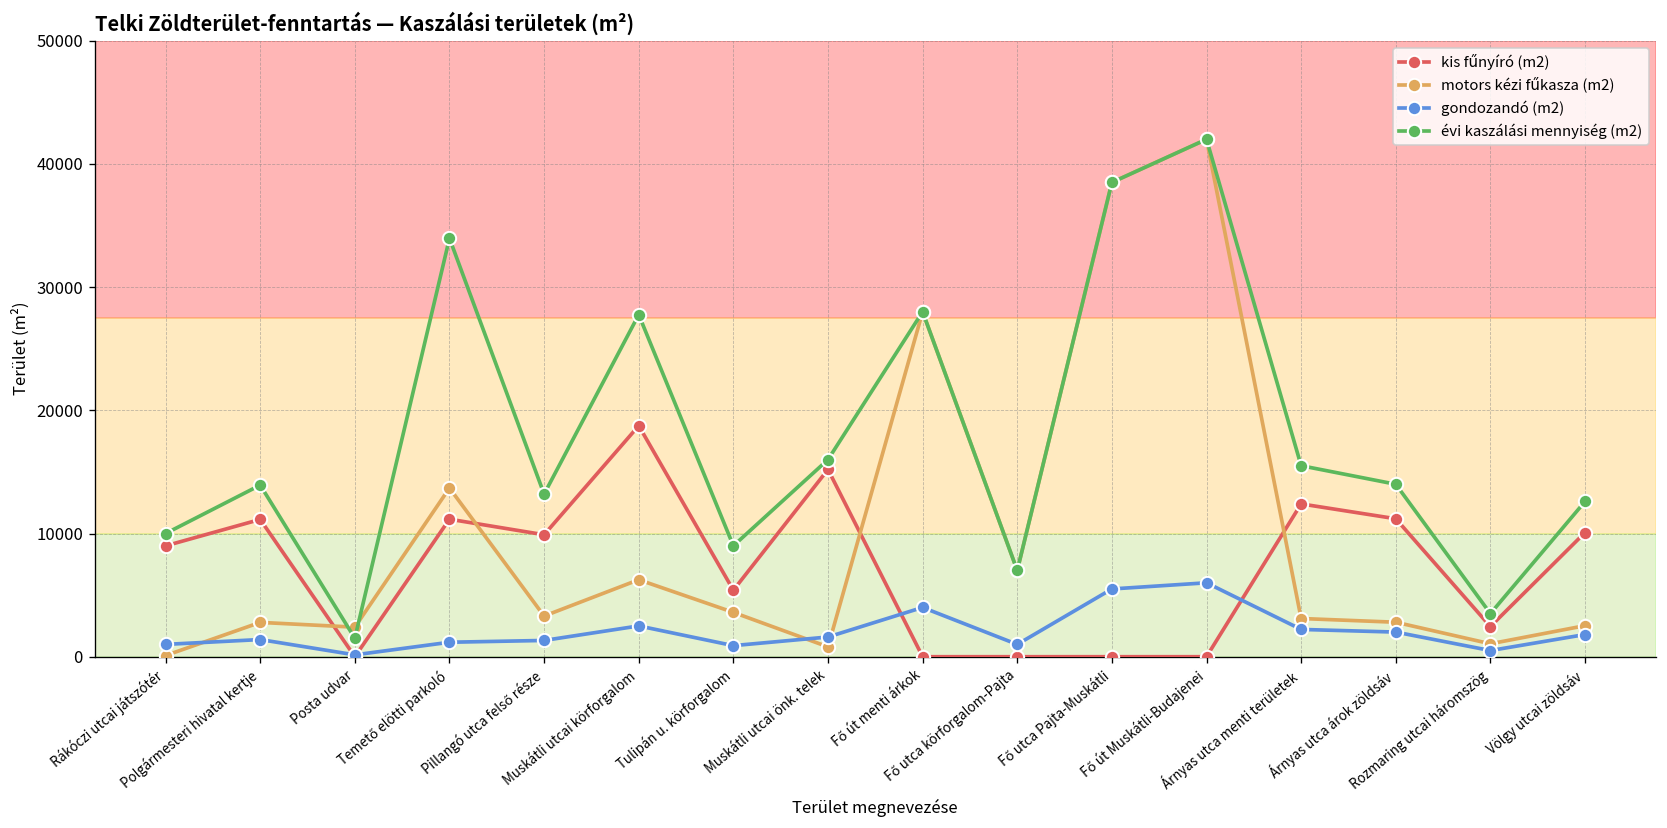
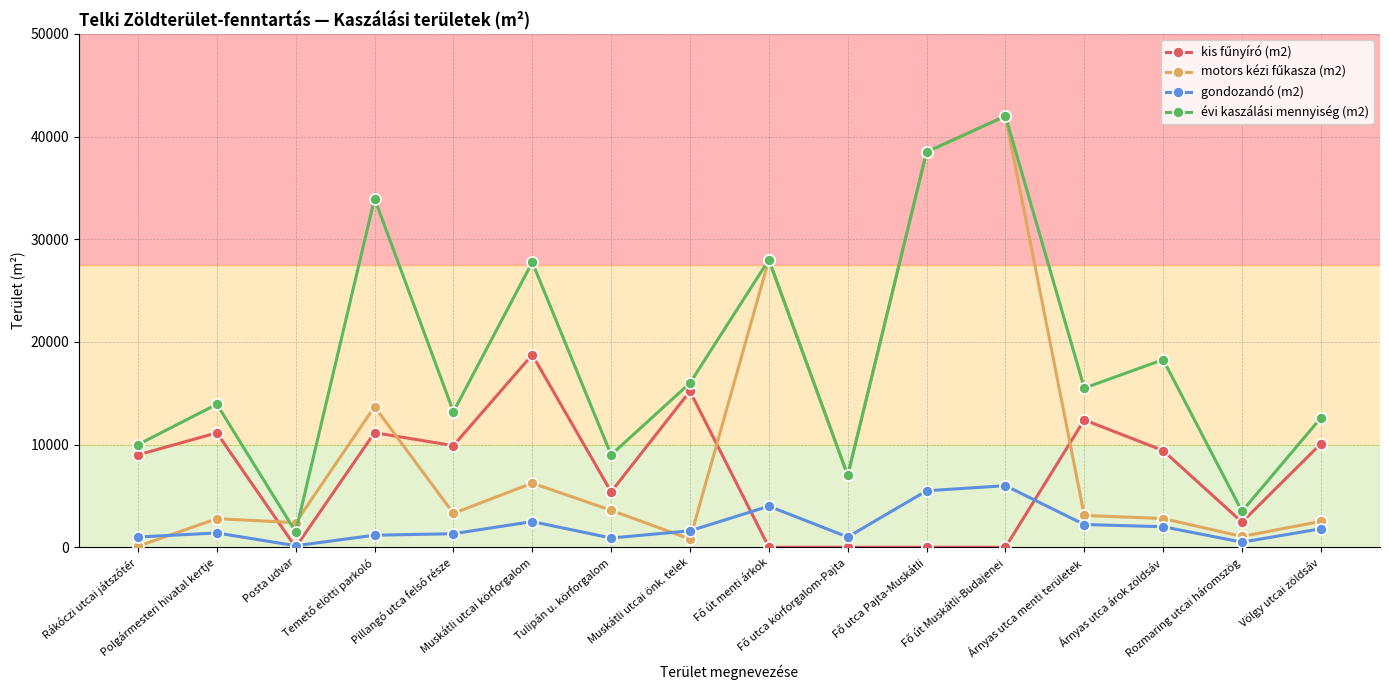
kis fűnyíró (m2), Árnyas utca árok zöldsáv: 11200 -> 9400
évi kaszálási mennyiség (m2), Árnyas utca árok zöldsáv: 14000 -> 18300
